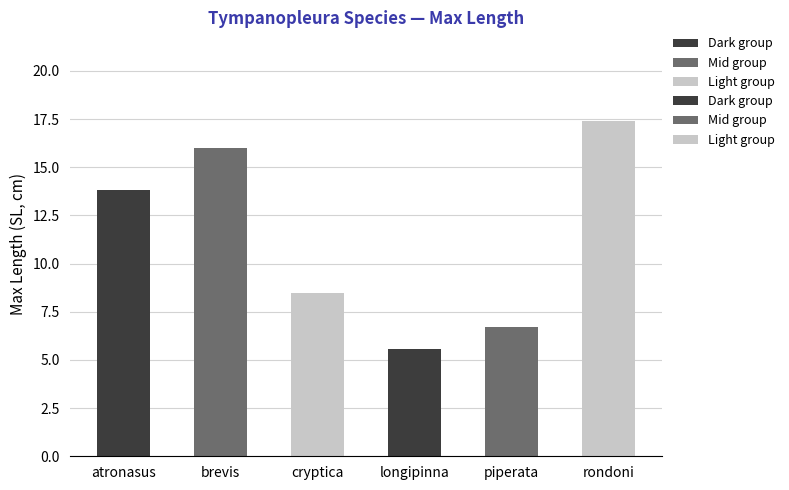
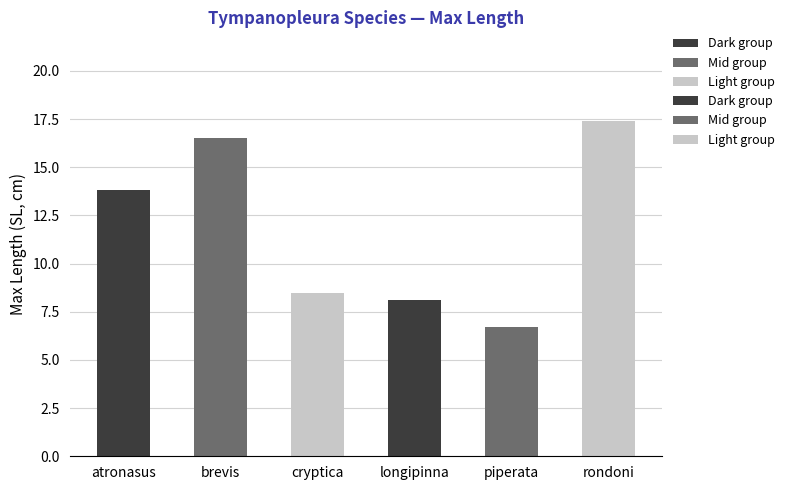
brevis: 16.0 -> 16.5
longipinna: 5.6 -> 8.1
